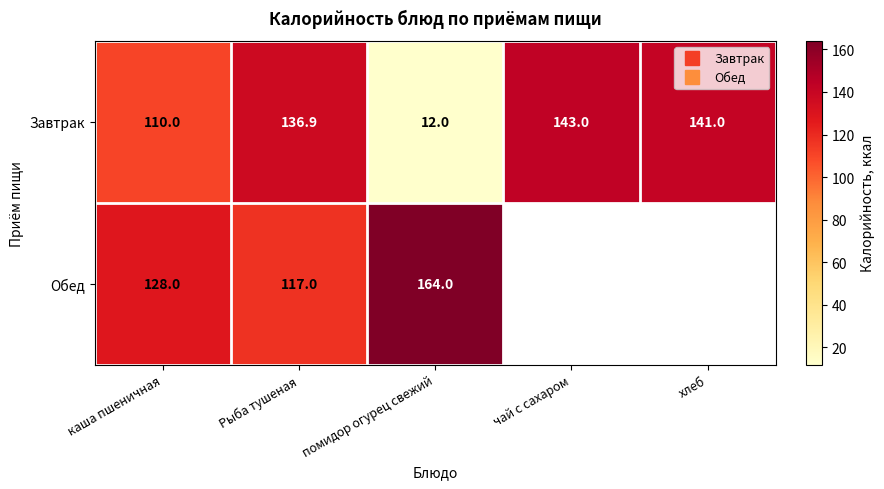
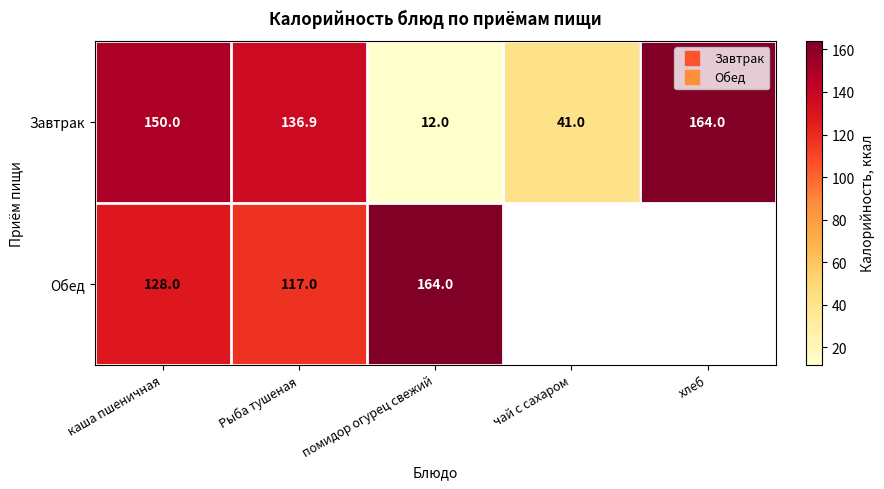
Завтрак, каша пшеничная: 110.0 -> 150.0
Завтрак, чай с сахаром: 143.0 -> 41.0
Завтрак, хлеб: 141.0 -> 164.0
